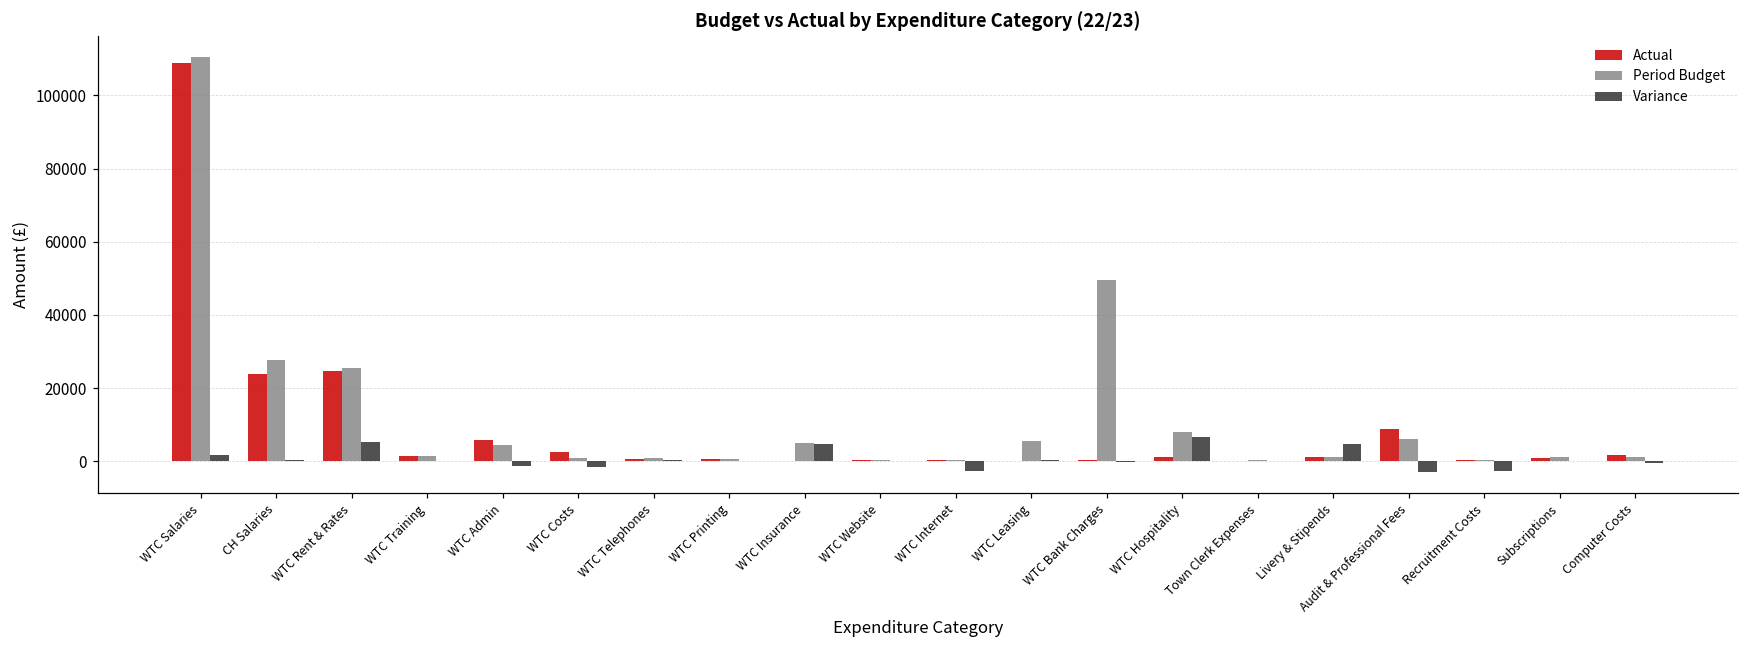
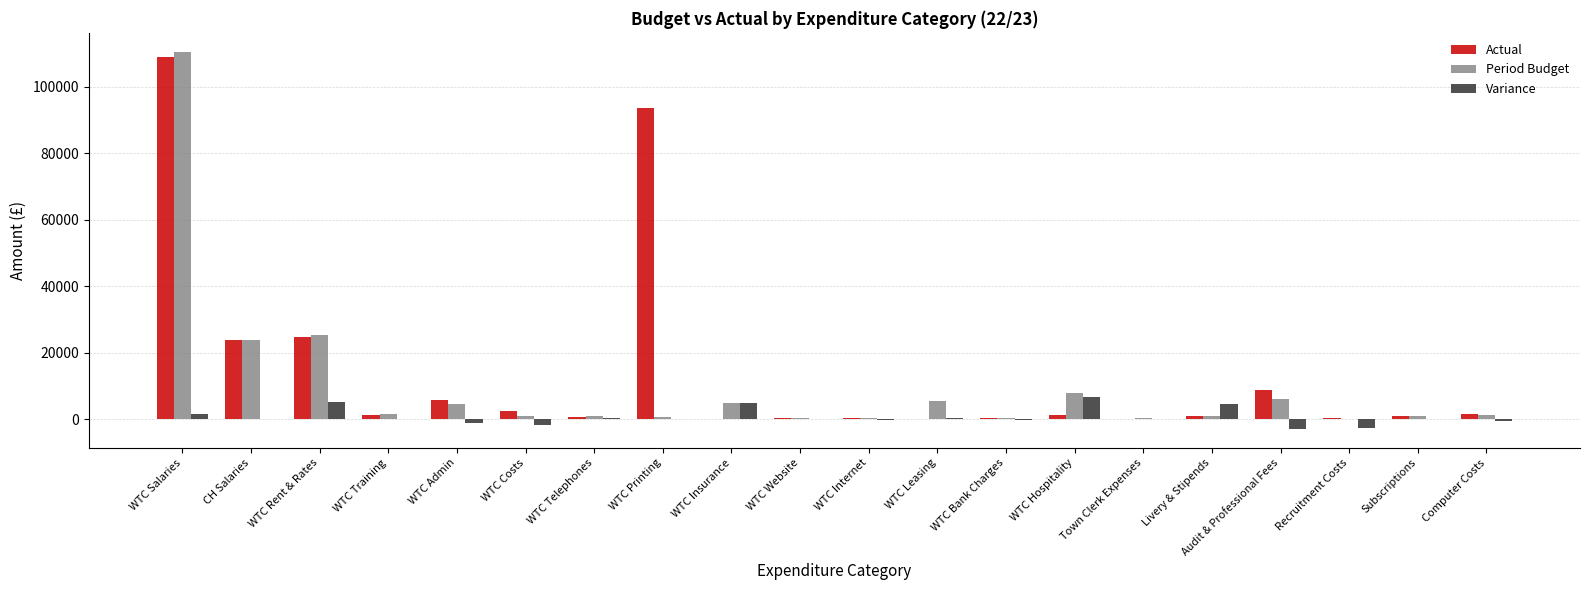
Period Budget, CH Salaries: 28000 -> 24000
Actual, WTC Printing: 1000 -> 94000
Variance, WTC Internet: -3000 -> 0
Period Budget, WTC Bank Charges: 50000 -> 0
